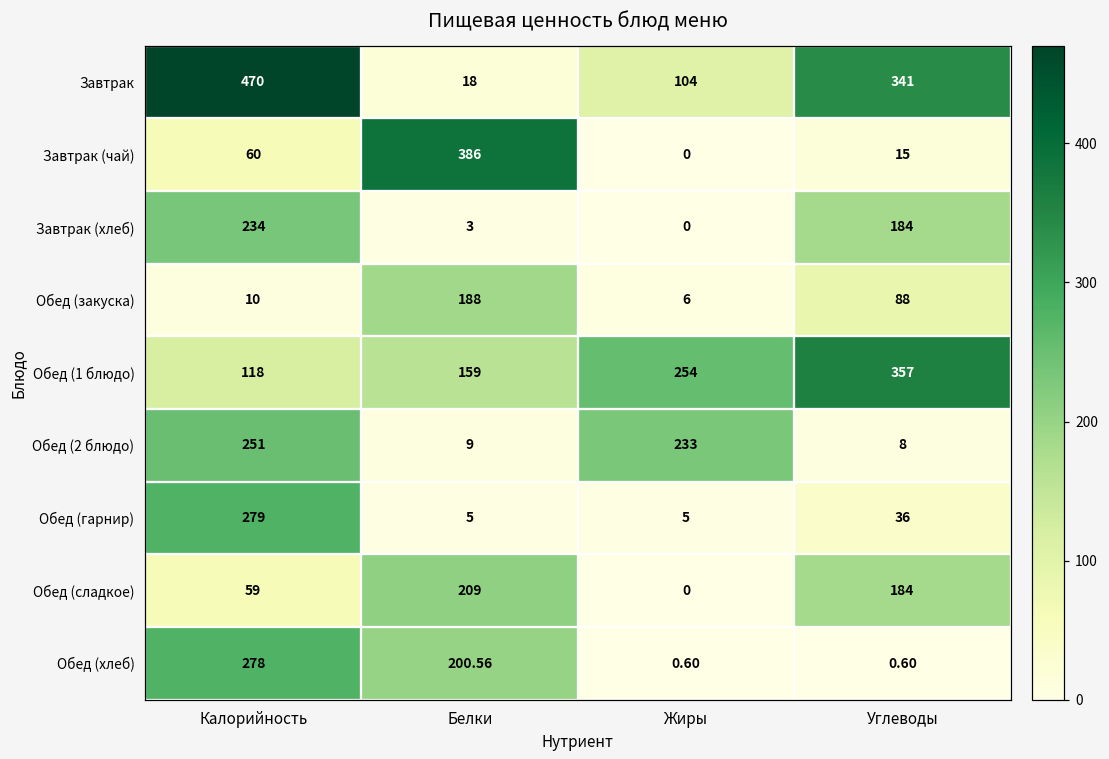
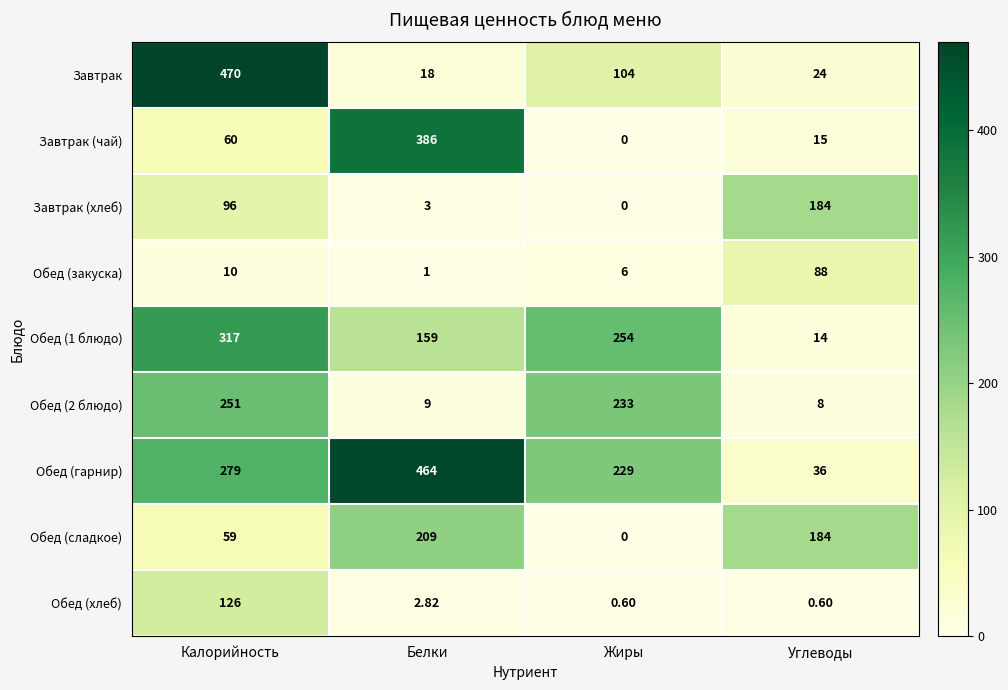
Завтрак, Углеводы: 341 -> 24
Завтрак (хлеб), Калорийность: 234 -> 96
Обед (закуска), Белки: 188 -> 1
Обед (1 блюдо), Калорийность: 118 -> 317
Обед (1 блюдо), Углеводы: 357 -> 14
Обед (гарнир), Белки: 5 -> 464
Обед (гарнир), Жиры: 5 -> 229
Обед (хлеб), Калорийность: 278 -> 126
Обед (хлеб), Белки: 200.56 -> 2.82
